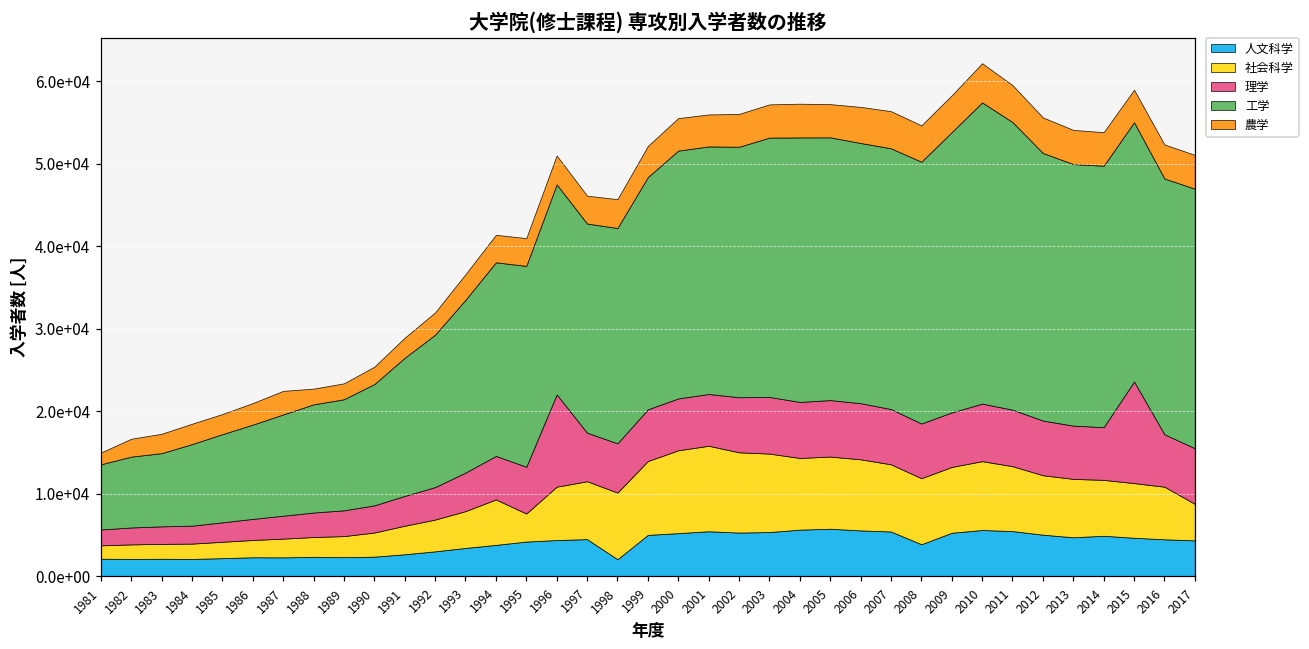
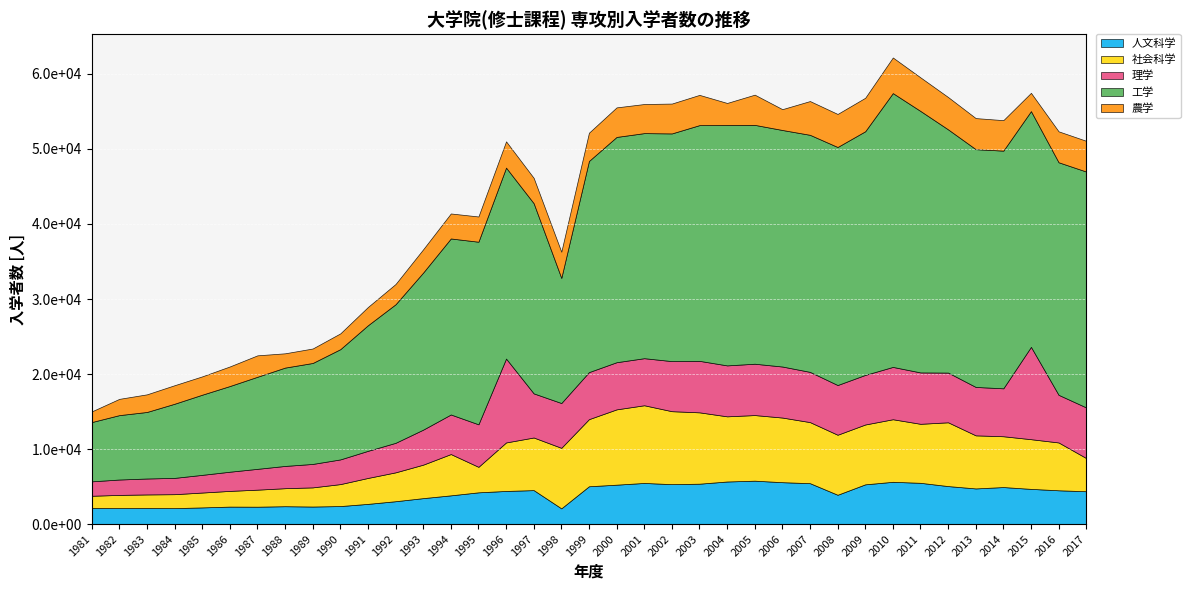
工学, 1998: 26000 -> 17000
農学, 2004: 4000 -> 3000
農学, 2006: 4000 -> 3000
工学, 2009: 34000 -> 32000
社会科学, 2012: 7000 -> 9000
農学, 2015: 4000 -> 2000
